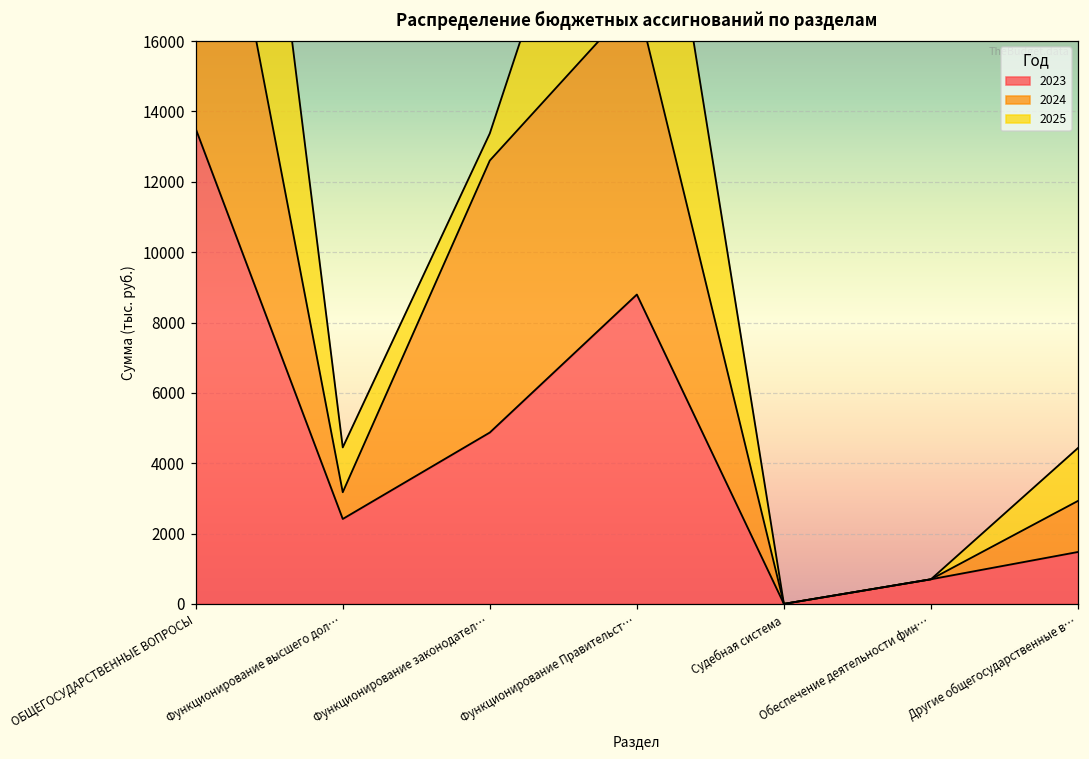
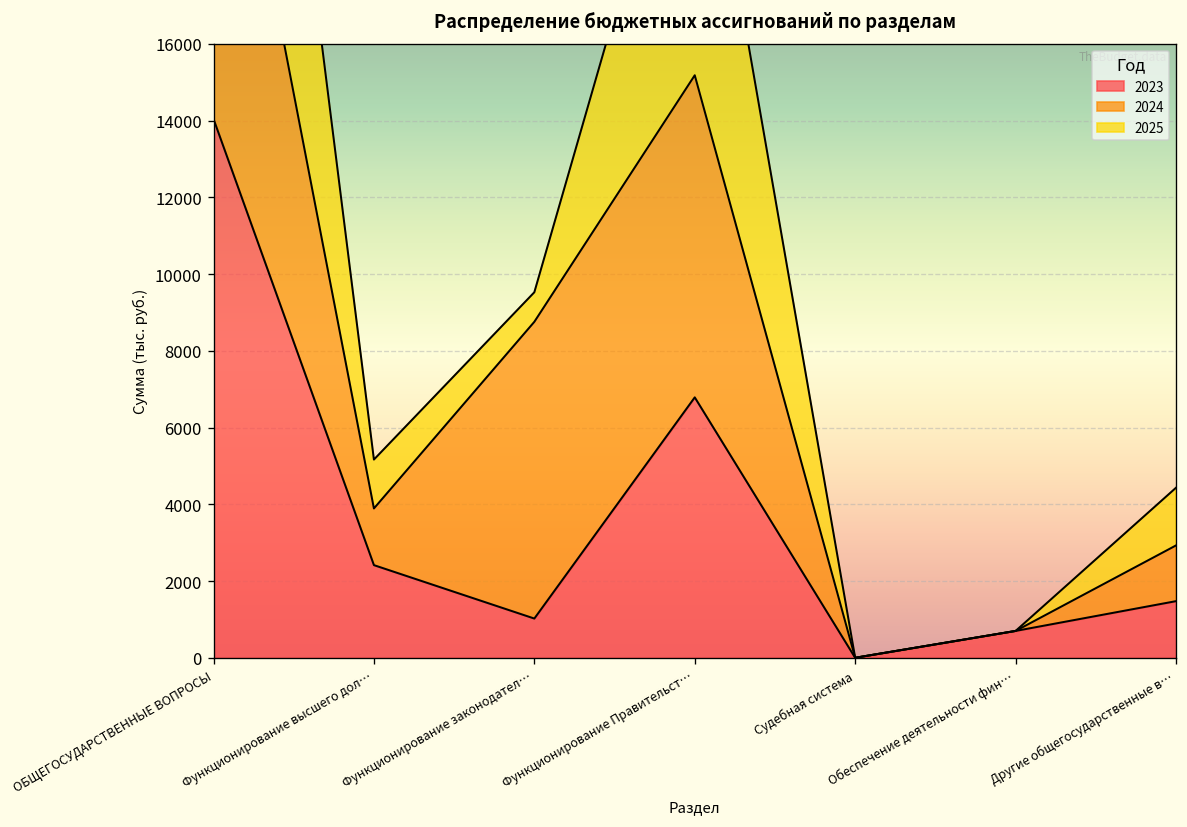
2023, ОБЩЕГОСУДАРСТВЕННЫЕ ВОПРОСЫ: 13500 -> 14000
2024, Функционирование высшего дол…: 800 -> 1500
2023, Функционирование законодател…: 4900 -> 1000
2023, Функционирование Правительст…: 8800 -> 6800
